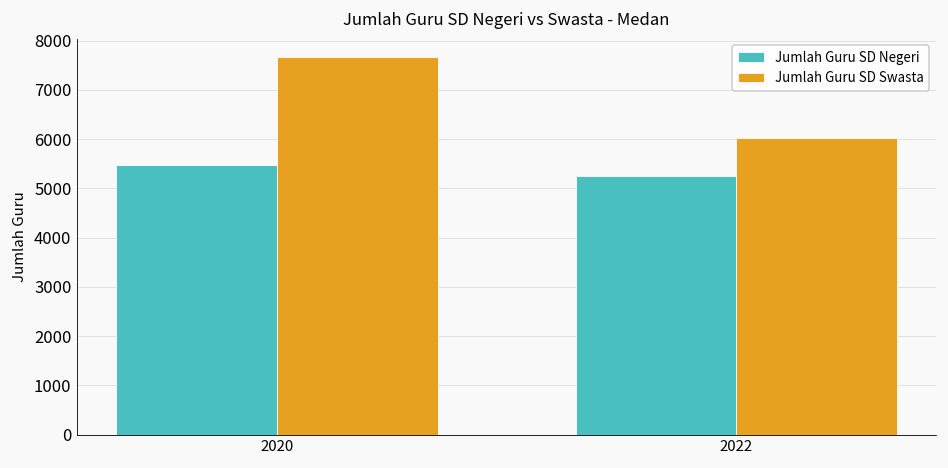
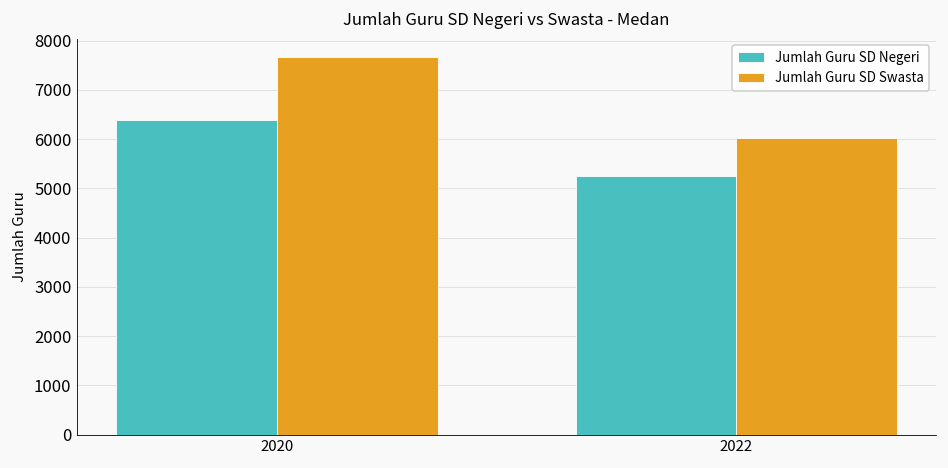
Jumlah Guru SD Negeri, 2020: 5500 -> 6400
